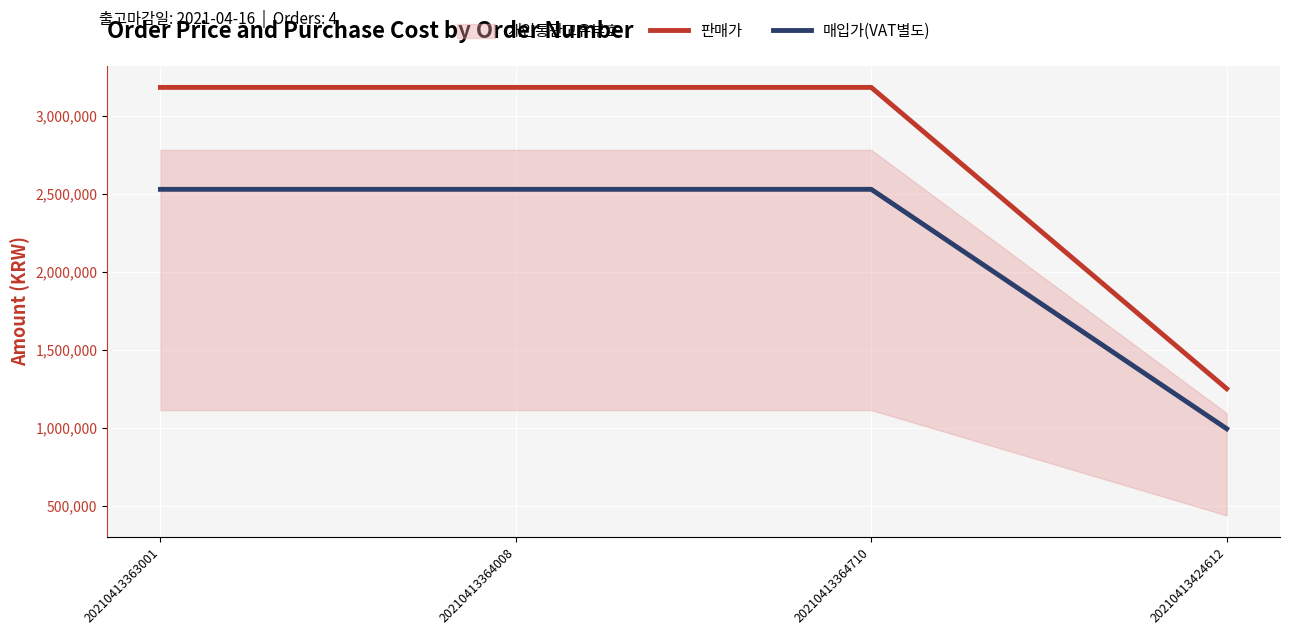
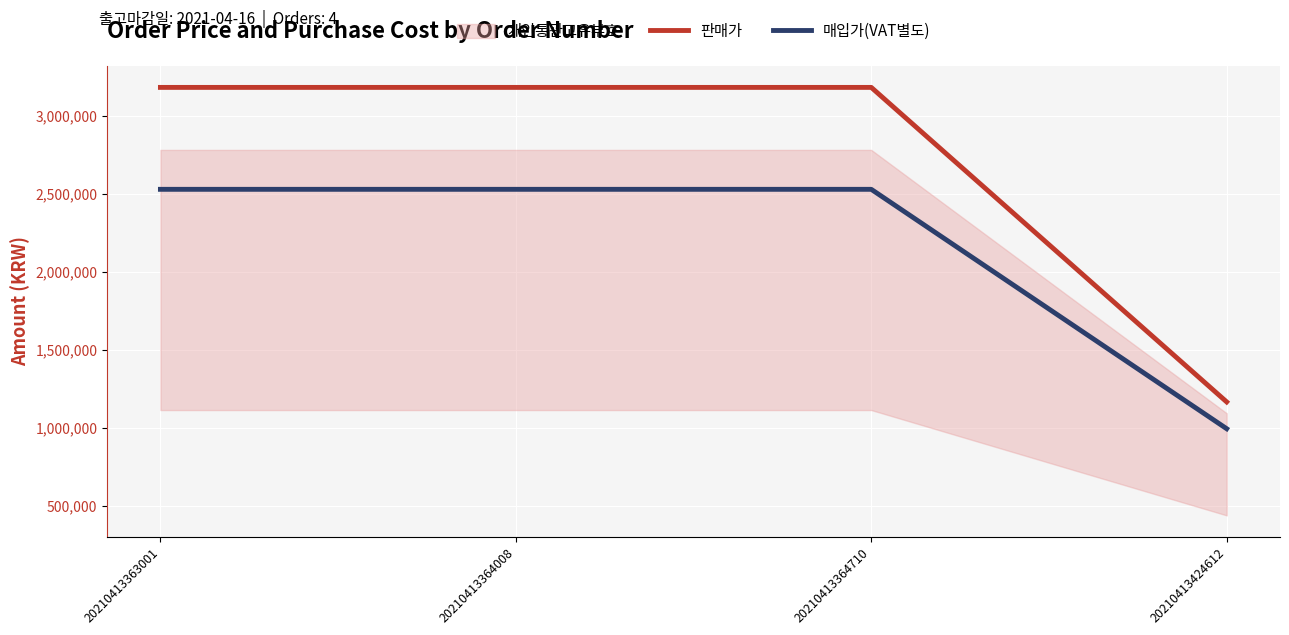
판매가, 20210413424612: 1,250,000 -> 1,160,000
